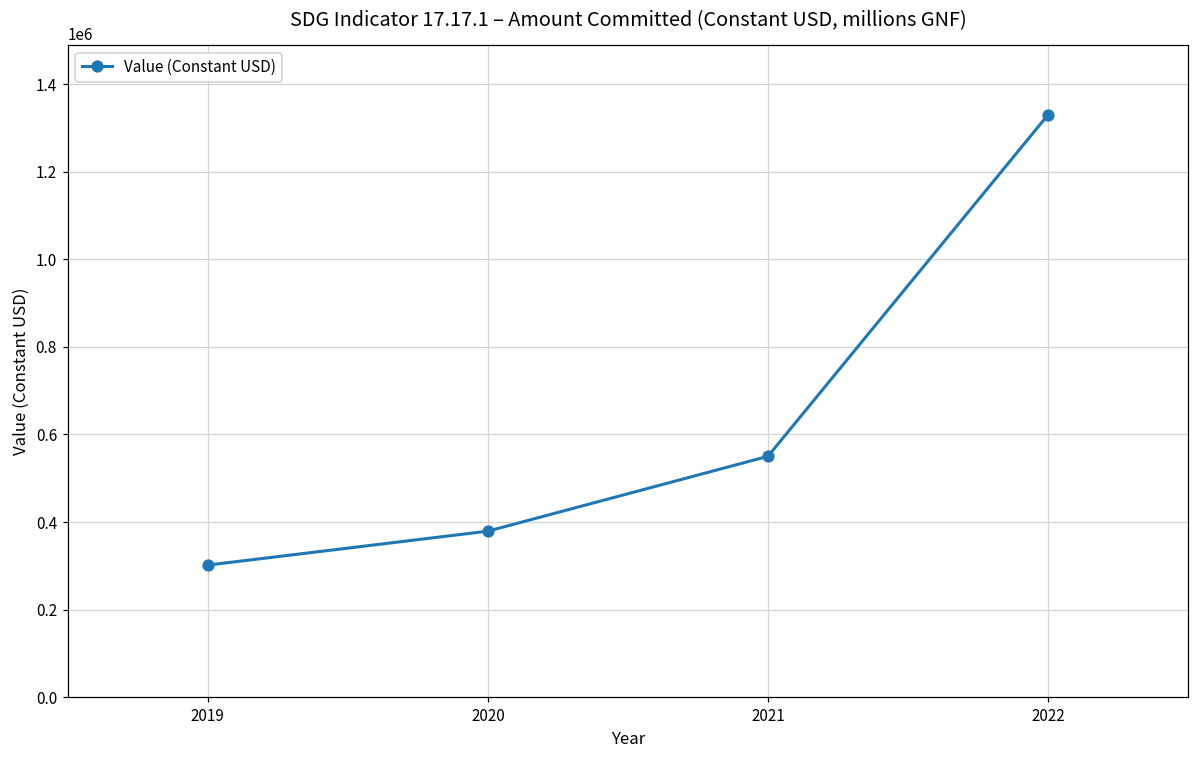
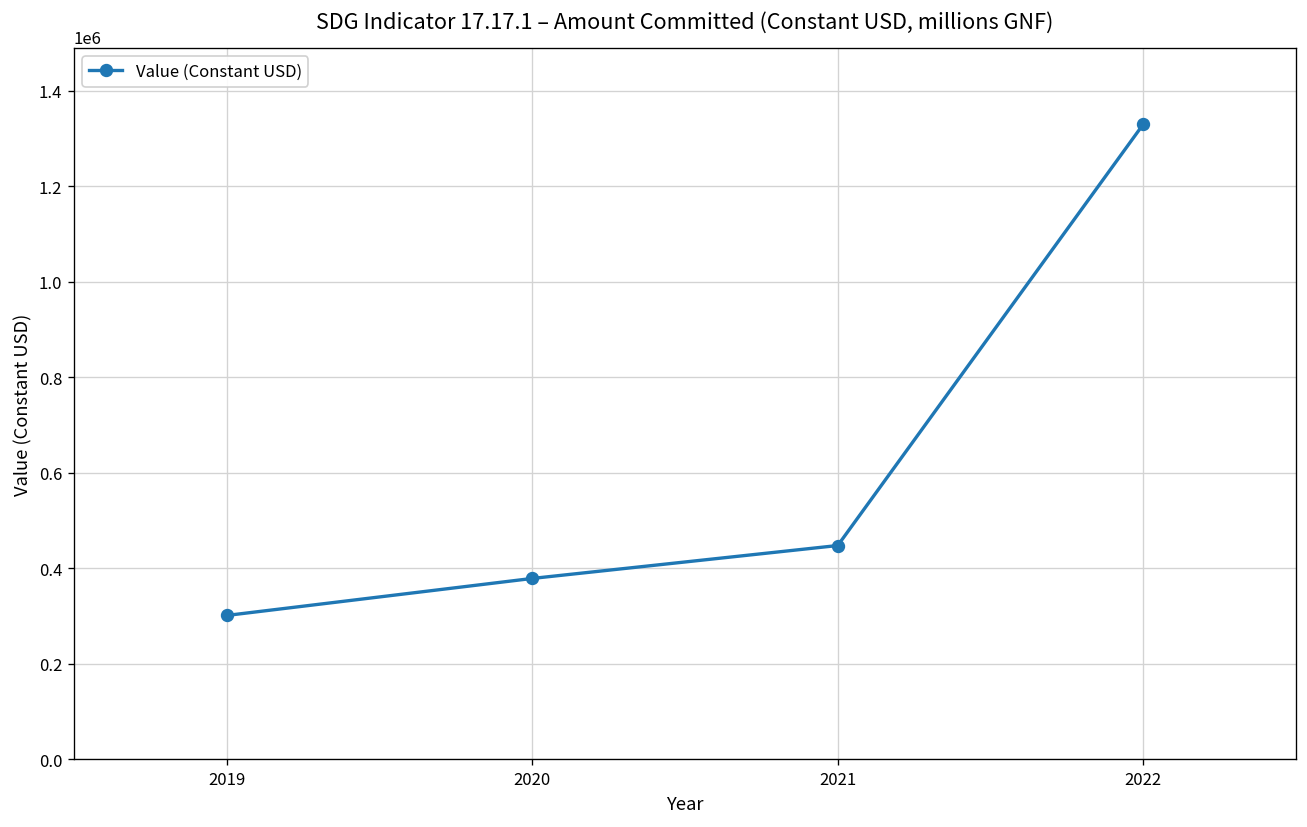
2021: 550000 -> 450000
